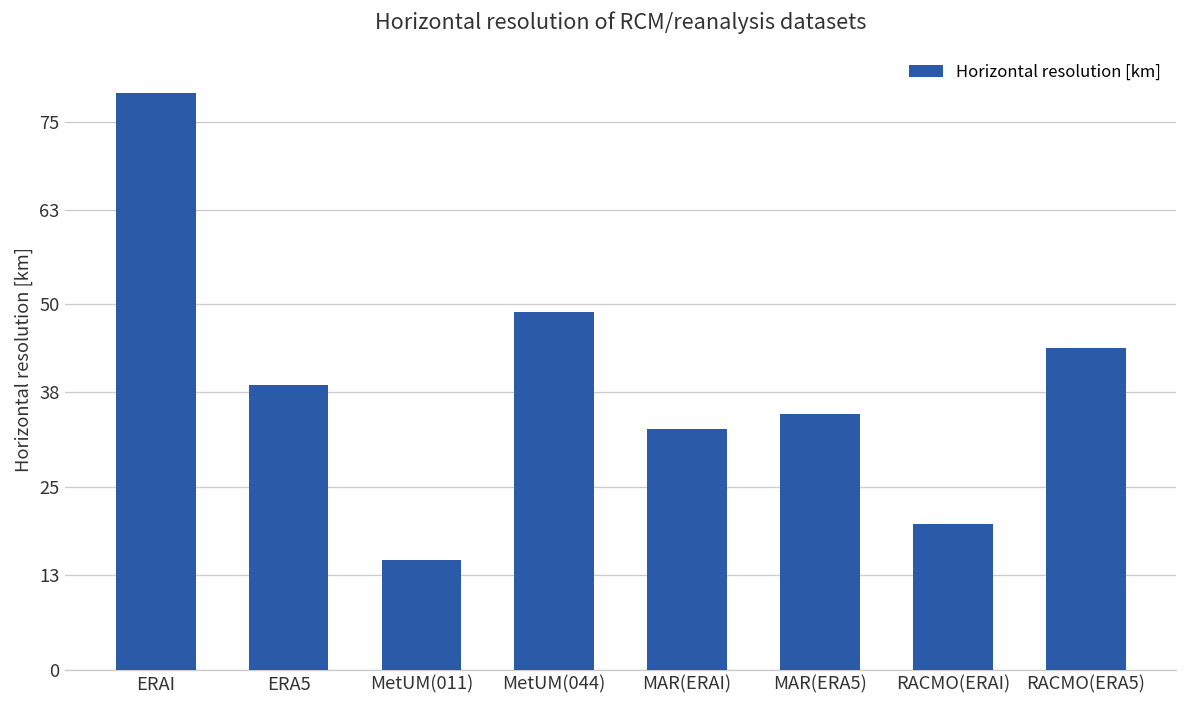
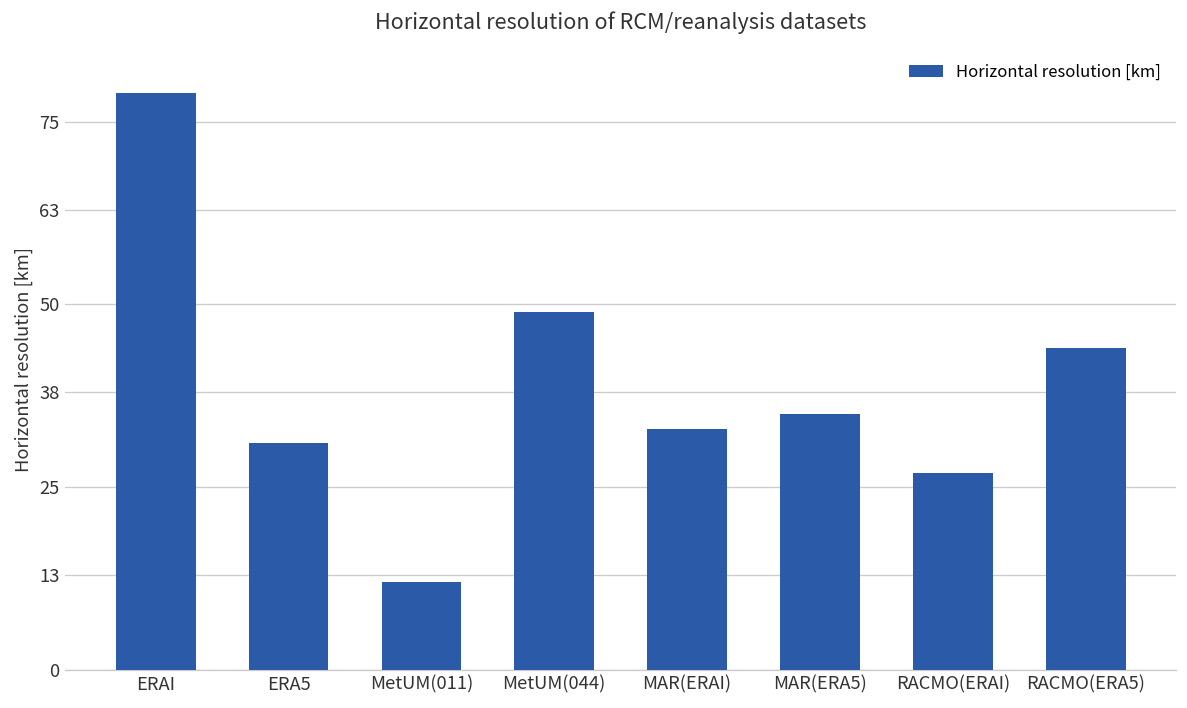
ERA5: 39 -> 31
MetUM(011): 15 -> 12
RACMO(ERAI): 20 -> 27
